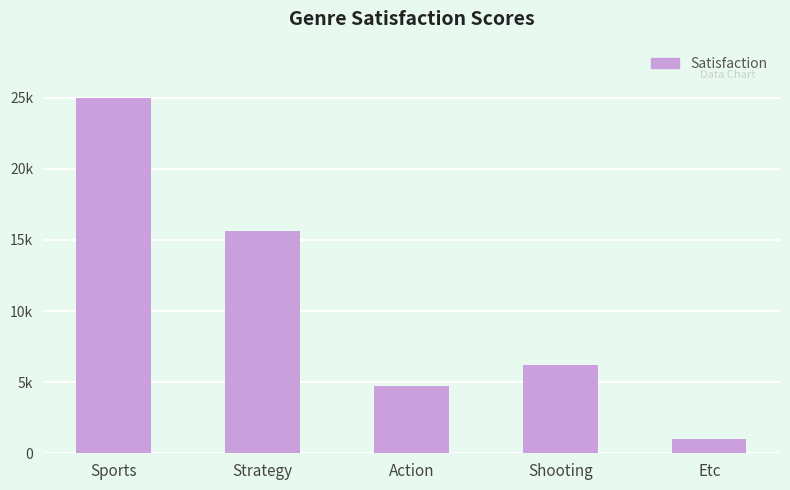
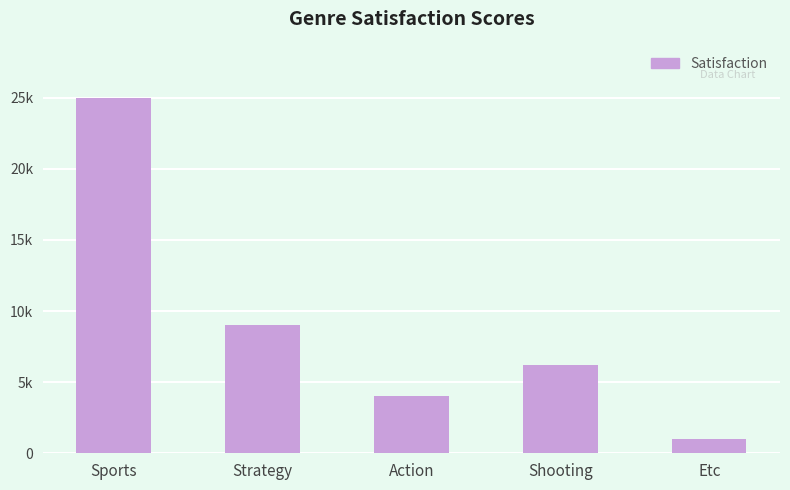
Strategy: 15600 -> 9000
Action: 4700 -> 4000
